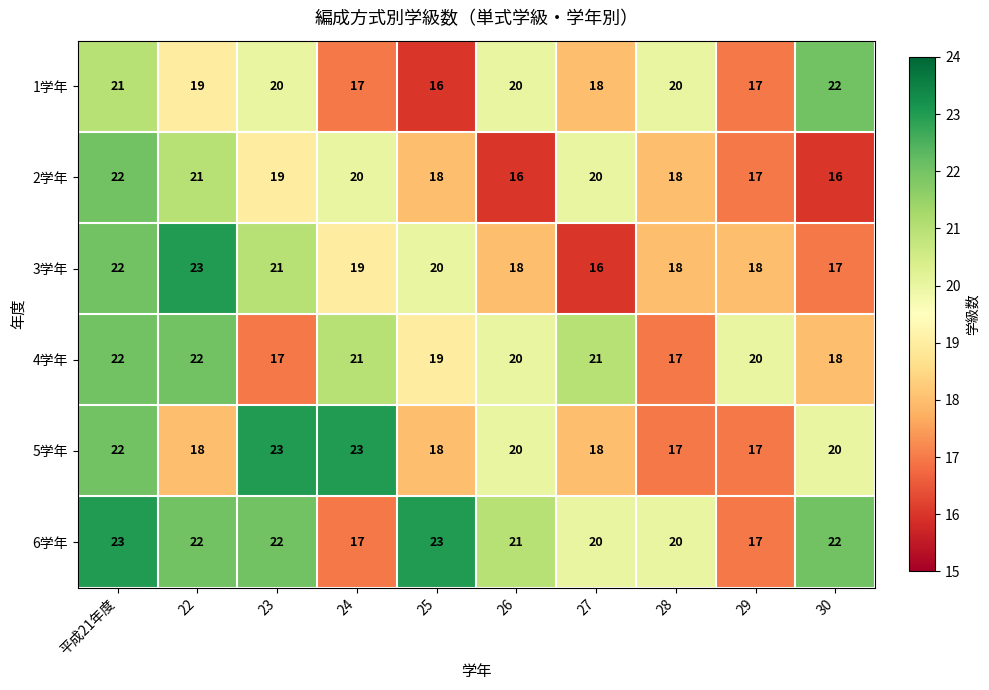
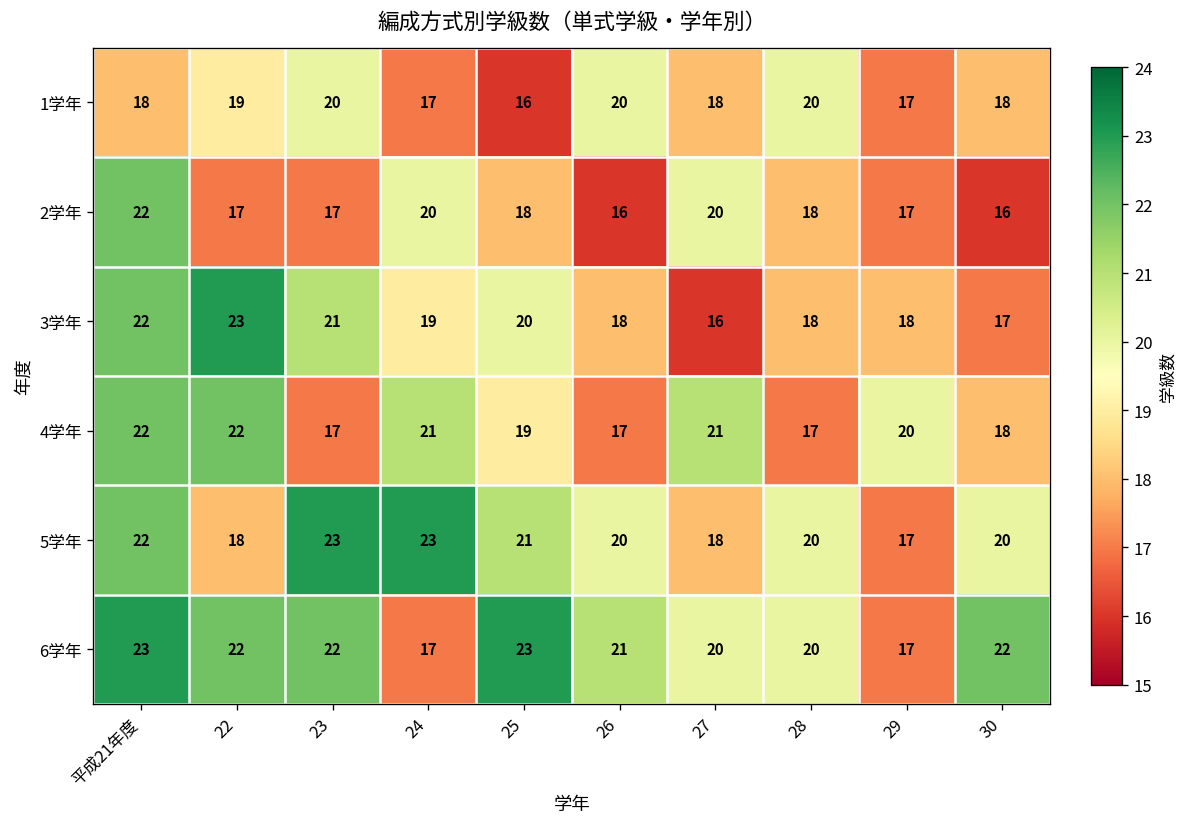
1学年, 平成21年度: 21 -> 18
1学年, 30: 22 -> 18
2学年, 22: 21 -> 17
2学年, 23: 19 -> 17
4学年, 26: 20 -> 17
5学年, 25: 18 -> 21
5学年, 28: 17 -> 20
